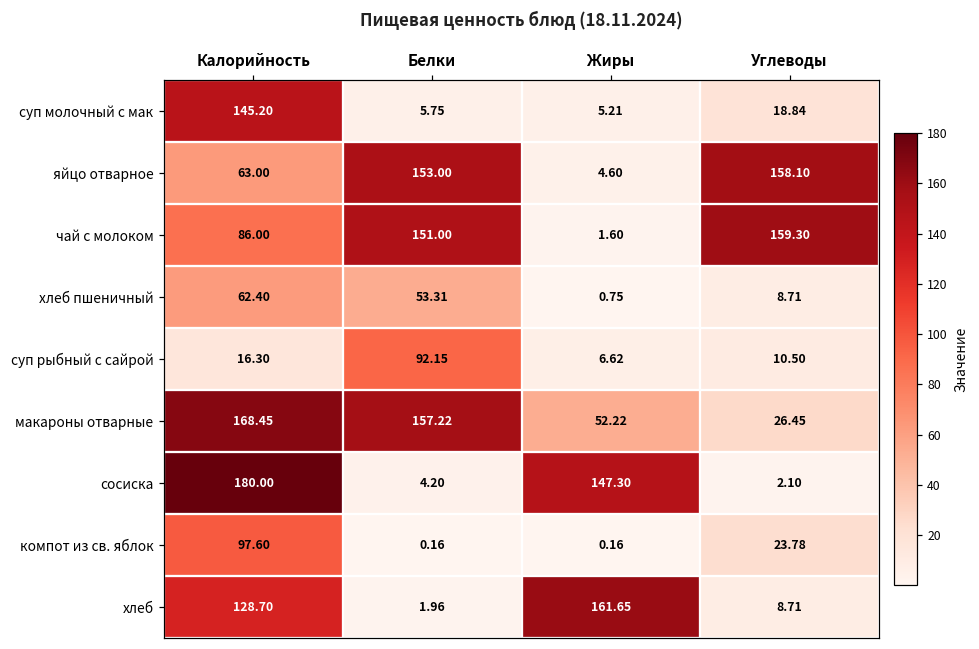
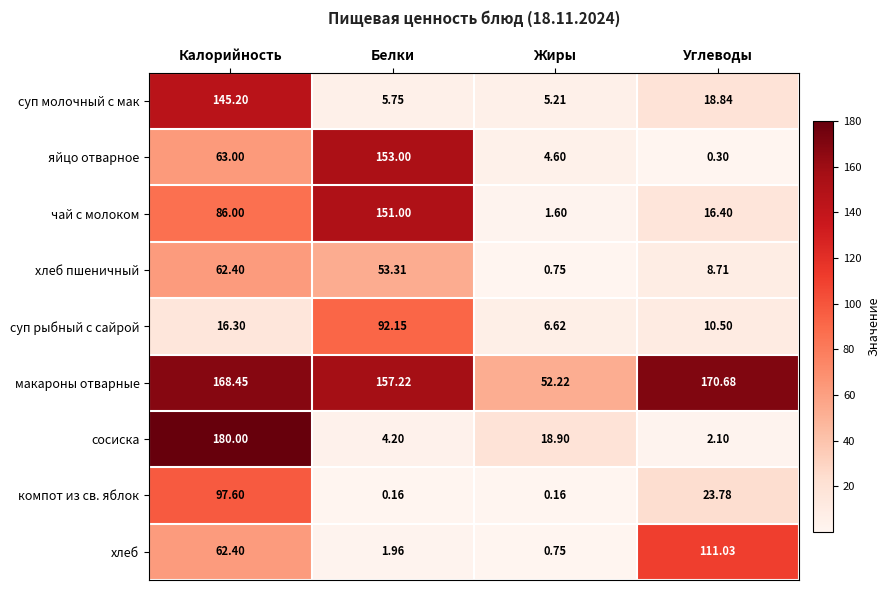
яйцо отварное, Углеводы: 158.10 -> 0.30
чай с молоком, Углеводы: 159.30 -> 16.40
макароны отварные, Углеводы: 26.45 -> 170.68
сосиска, Жиры: 147.30 -> 18.90
хлеб, Калорийность: 128.70 -> 62.40
хлеб, Жиры: 161.65 -> 0.75
хлеб, Углеводы: 8.71 -> 111.03
